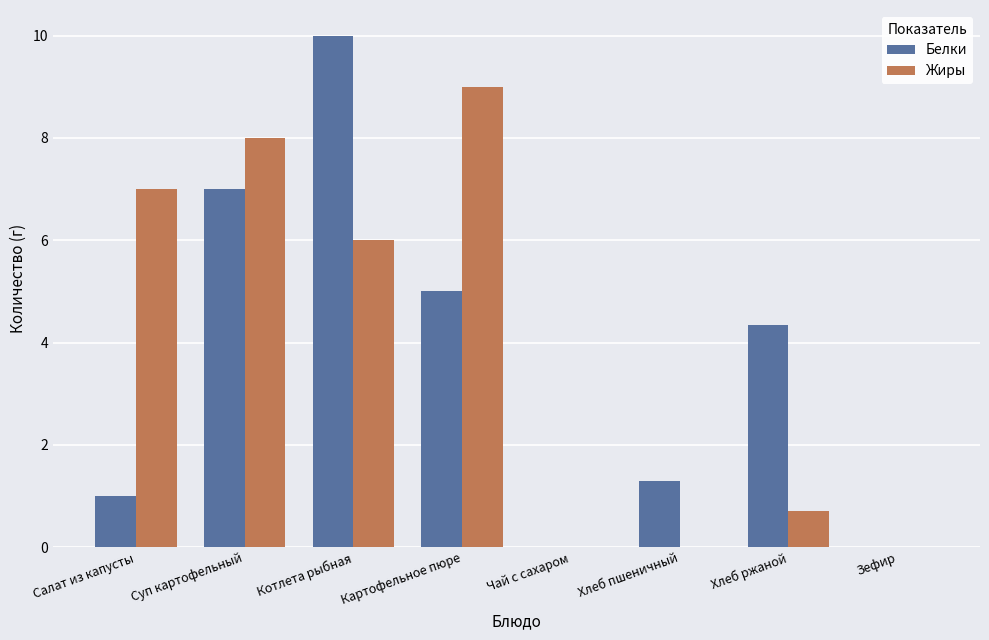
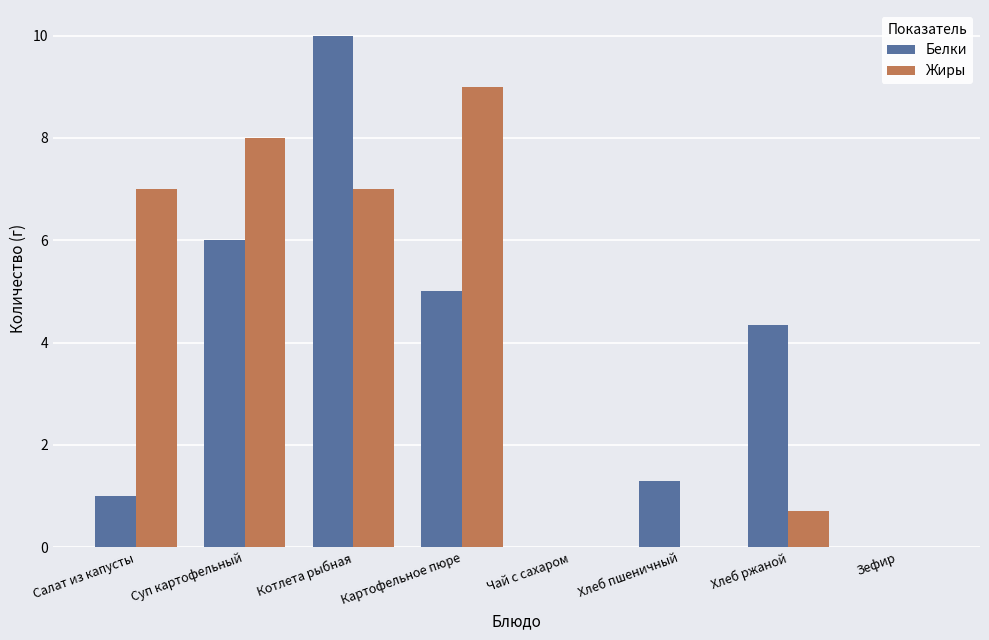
Белки, Суп картофельный: 7 -> 6
Жиры, Котлета рыбная: 6 -> 7
